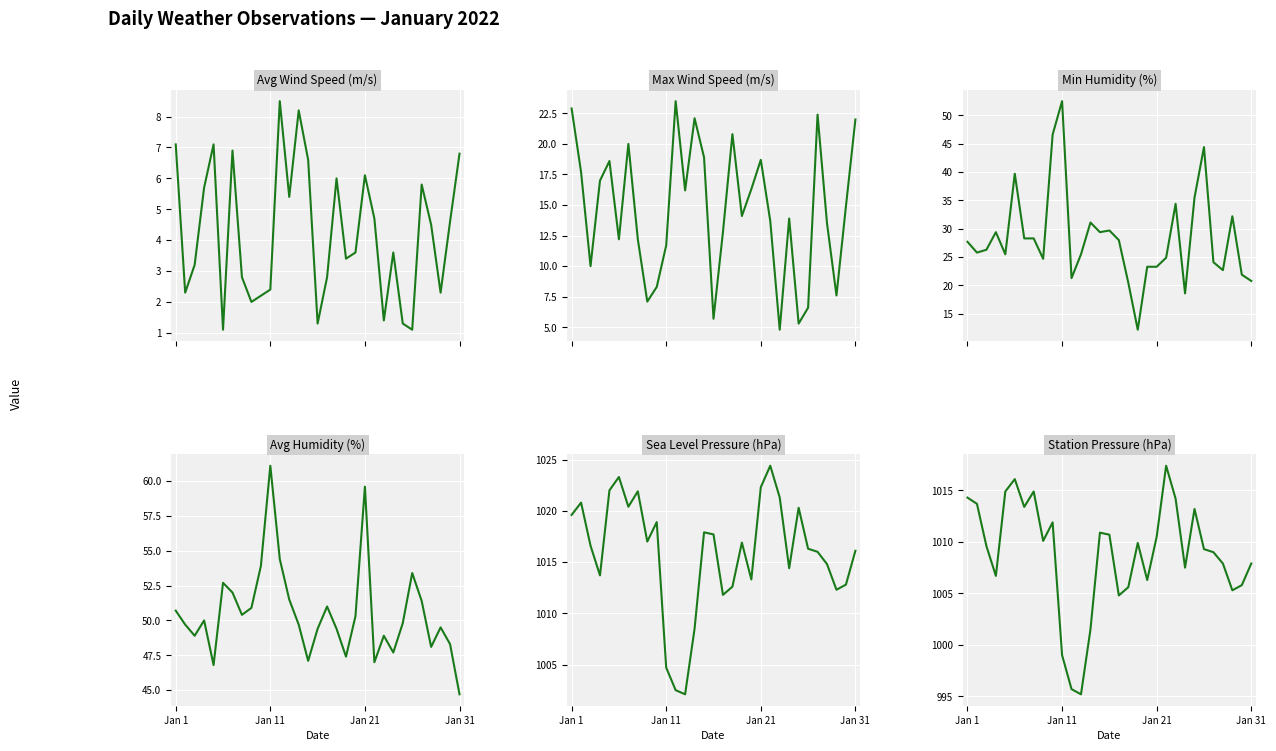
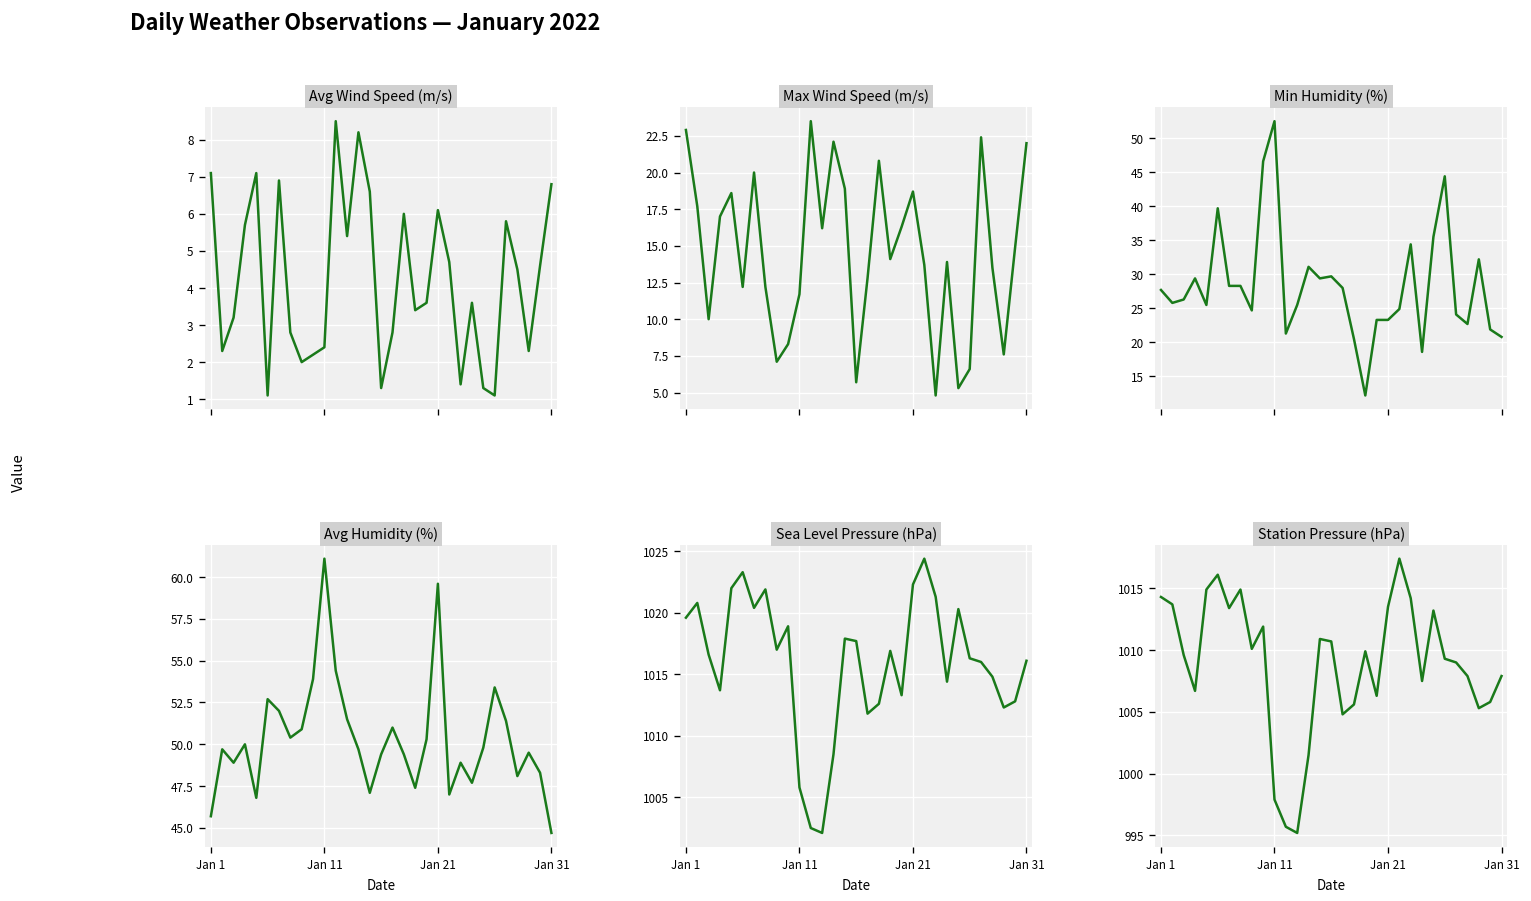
Avg Humidity (%), Jan 1: 50.7 -> 45.7
Sea Level Pressure (hPa), Jan 11: 1004.7 -> 1005.8
Station Pressure (hPa), Jan 11: 999.0 -> 997.9
Station Pressure (hPa), Jan 21: 1010.5 -> 1013.5
